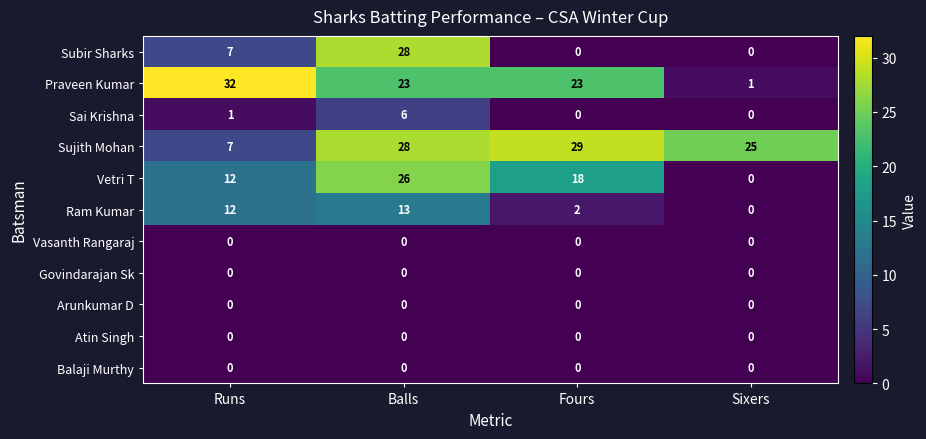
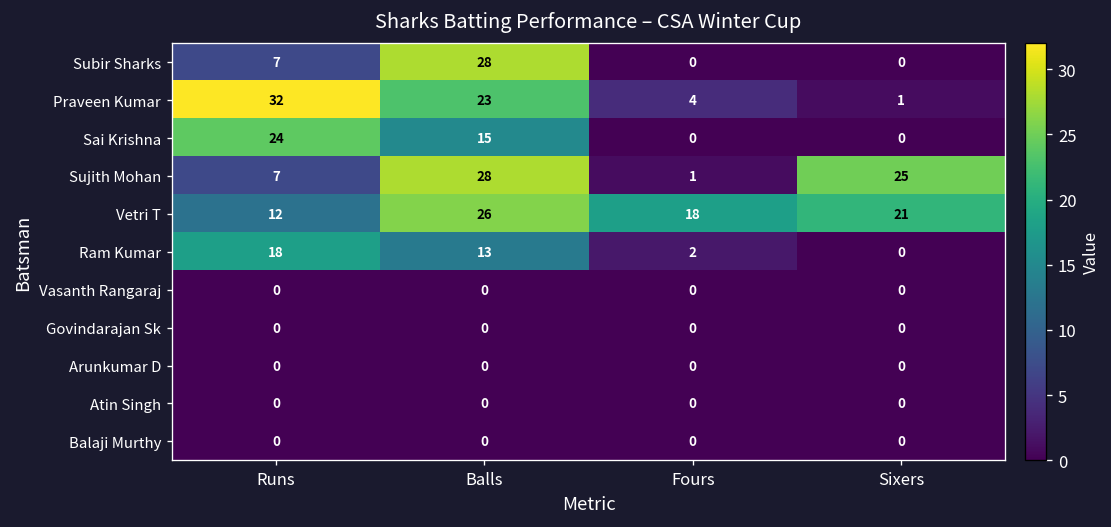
Praveen Kumar, Fours: 23 -> 4
Sai Krishna, Runs: 1 -> 24
Sai Krishna, Balls: 6 -> 15
Sujith Mohan, Fours: 29 -> 1
Vetri T, Sixers: 0 -> 21
Ram Kumar, Runs: 12 -> 18
